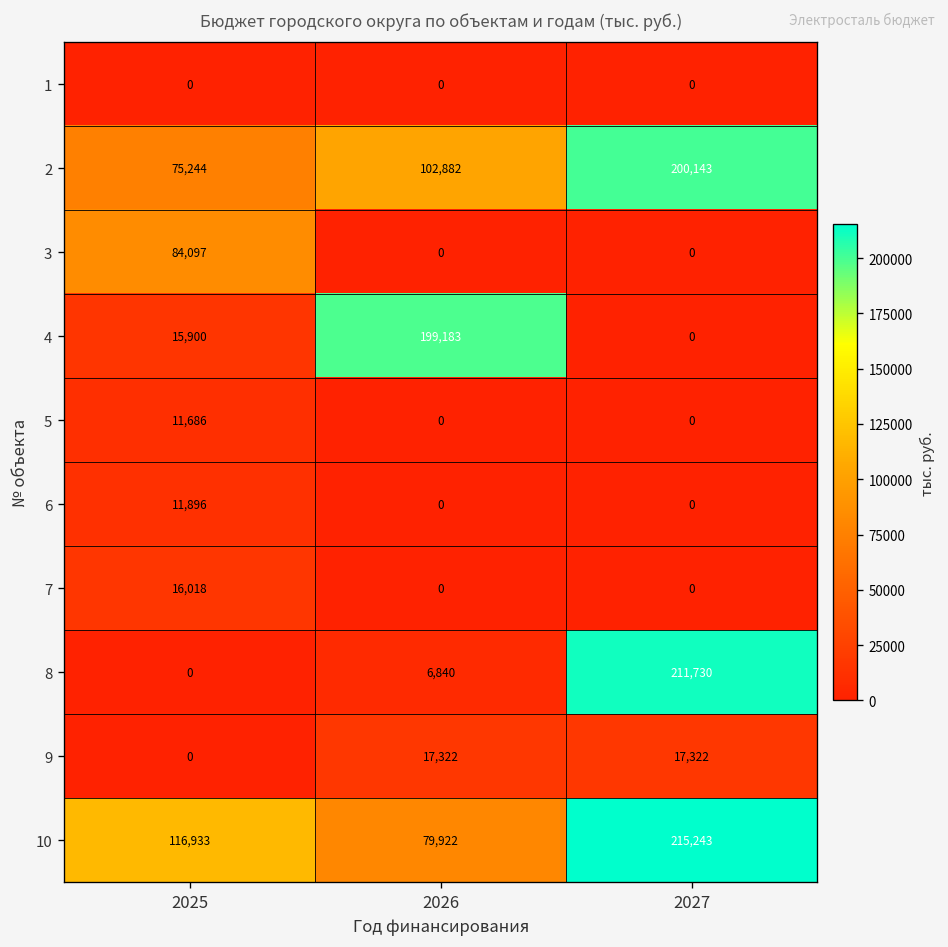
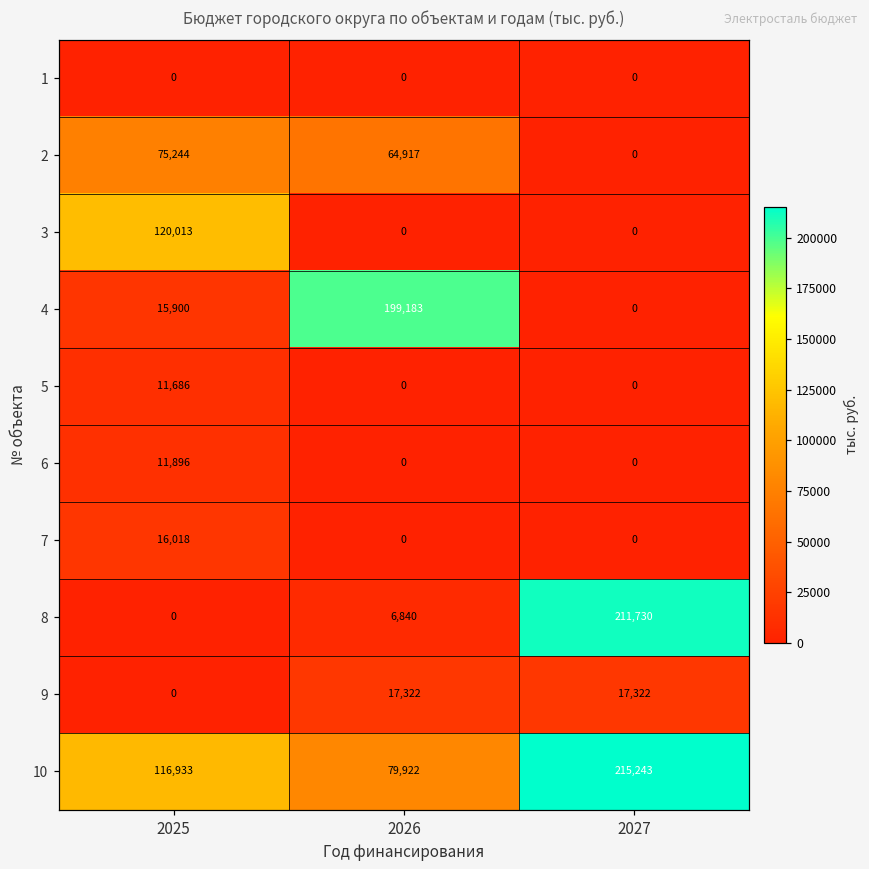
2, 2026: 102,882 -> 64,917
2, 2027: 200,143 -> 0
3, 2025: 84,097 -> 120,013
